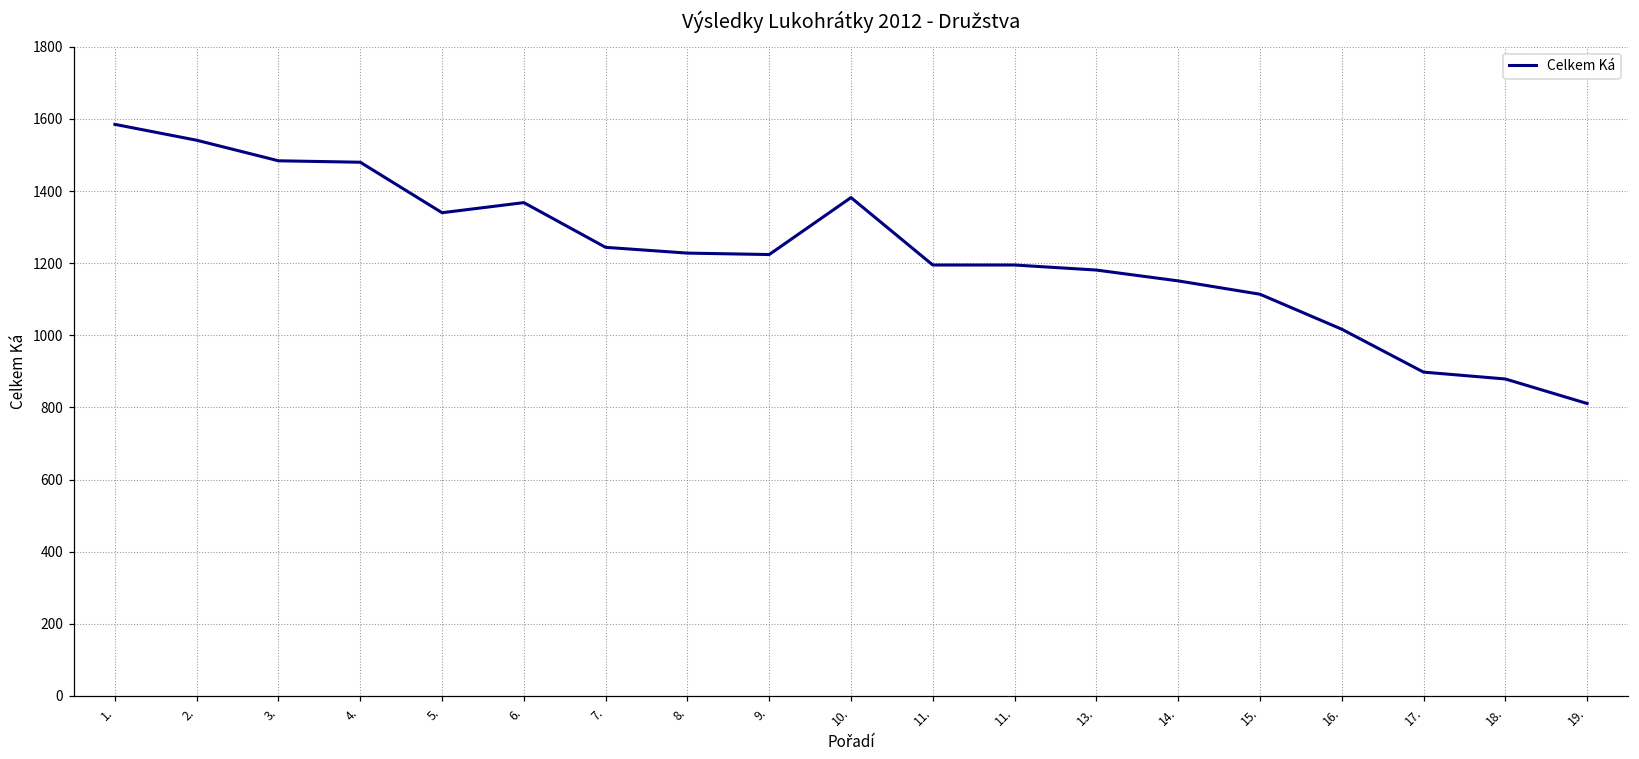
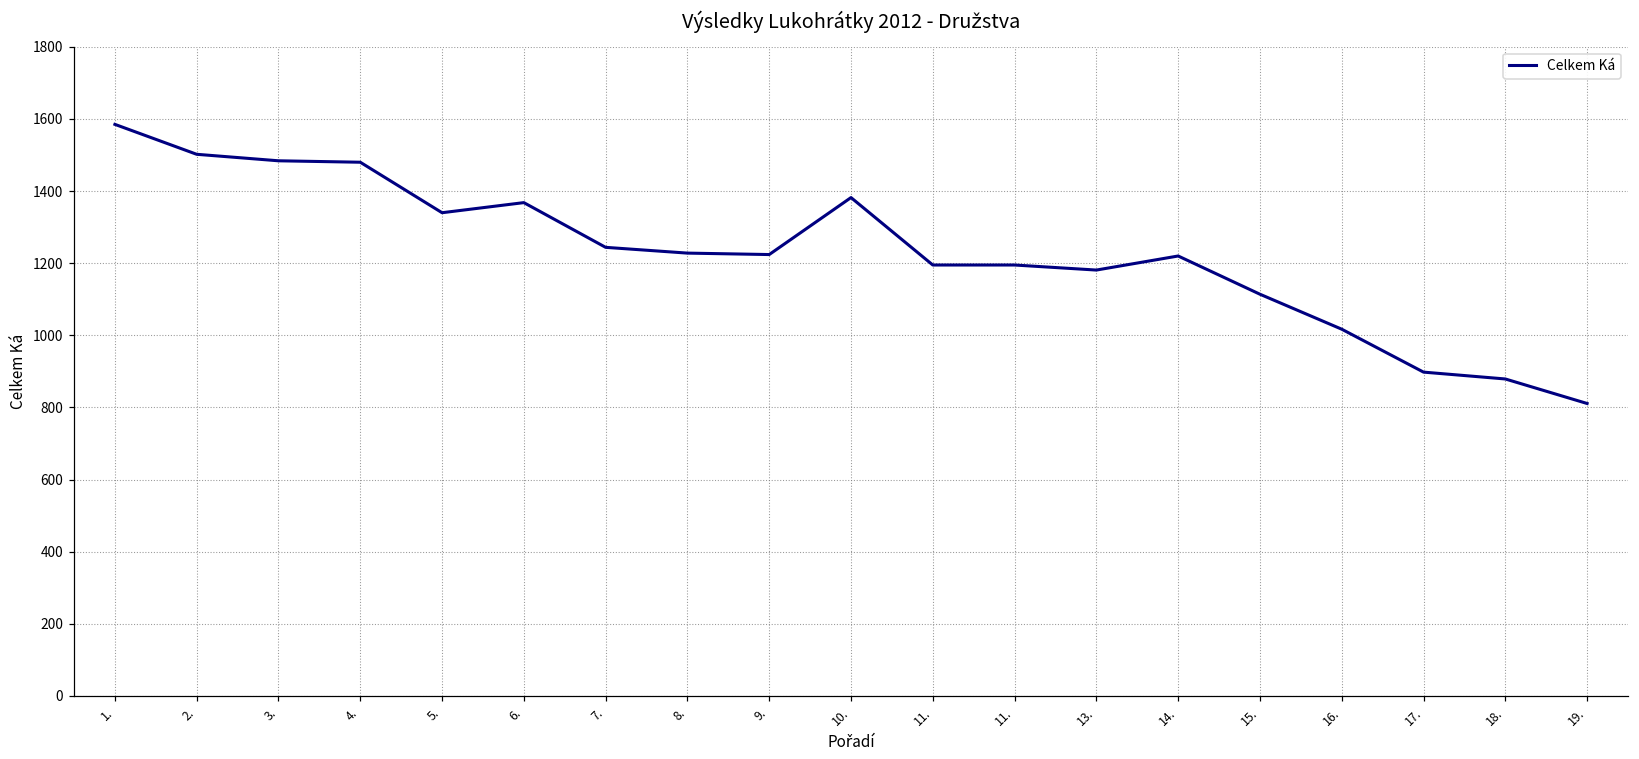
2.: 1540 -> 1500
14.: 1150 -> 1220
